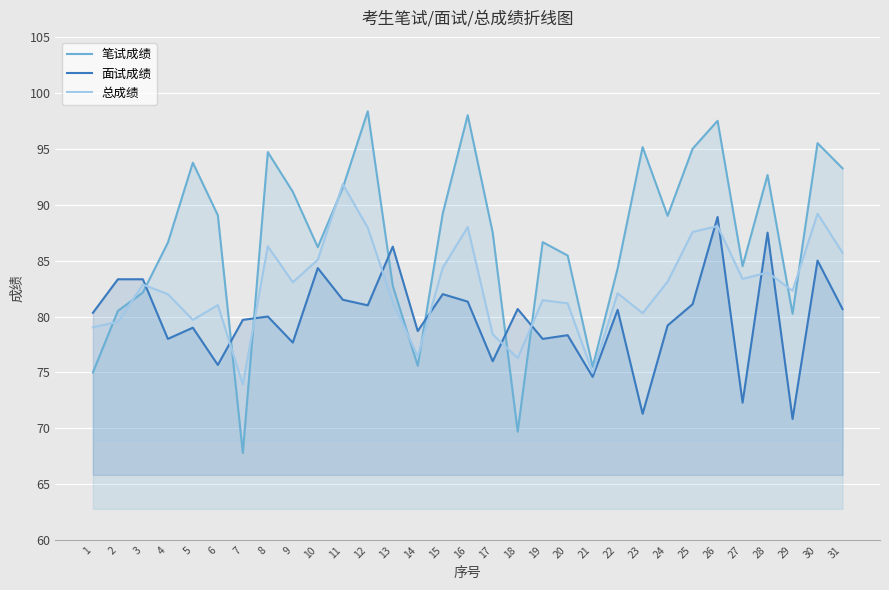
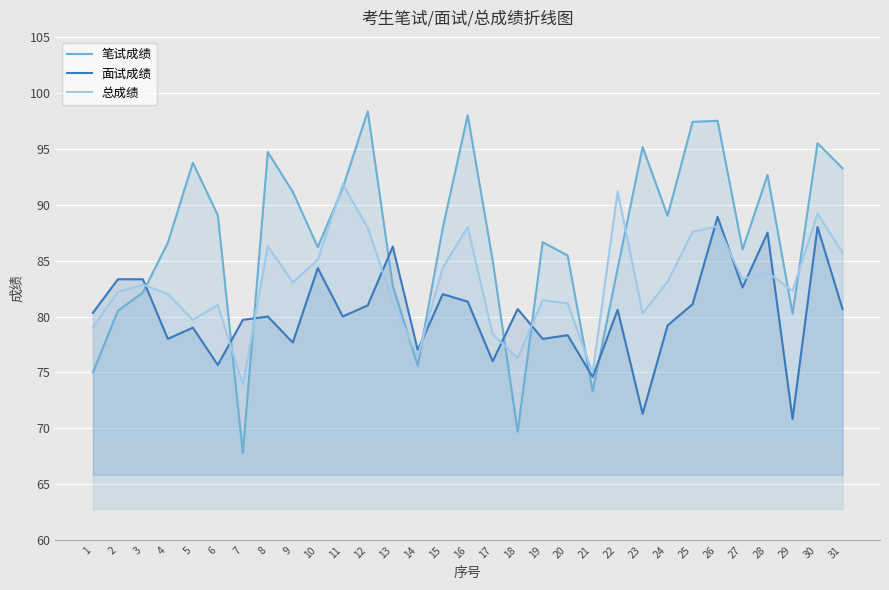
总成绩, 2: 79.5 -> 82.2
面试成绩, 11: 81.5 -> 80.0
面试成绩, 14: 78.7 -> 77.0
笔试成绩, 15: 89.2 -> 87.9
笔试成绩, 17: 87.5 -> 85.0
笔试成绩, 21: 75.5 -> 73.3
总成绩, 22: 82.1 -> 91.2
笔试成绩, 25: 95.0 -> 97.4
笔试成绩, 27: 84.5 -> 86.0
面试成绩, 27: 72.3 -> 82.6
面试成绩, 30: 85 -> 88
